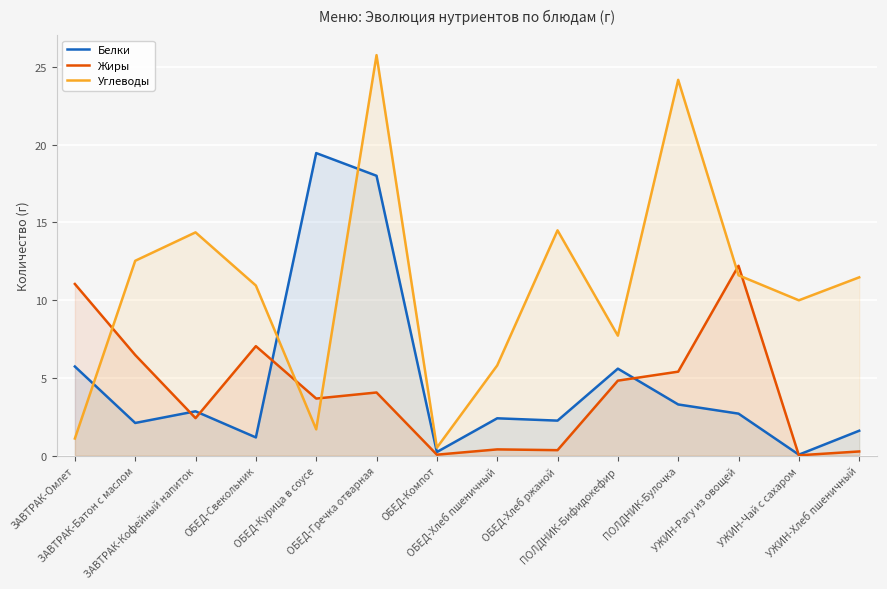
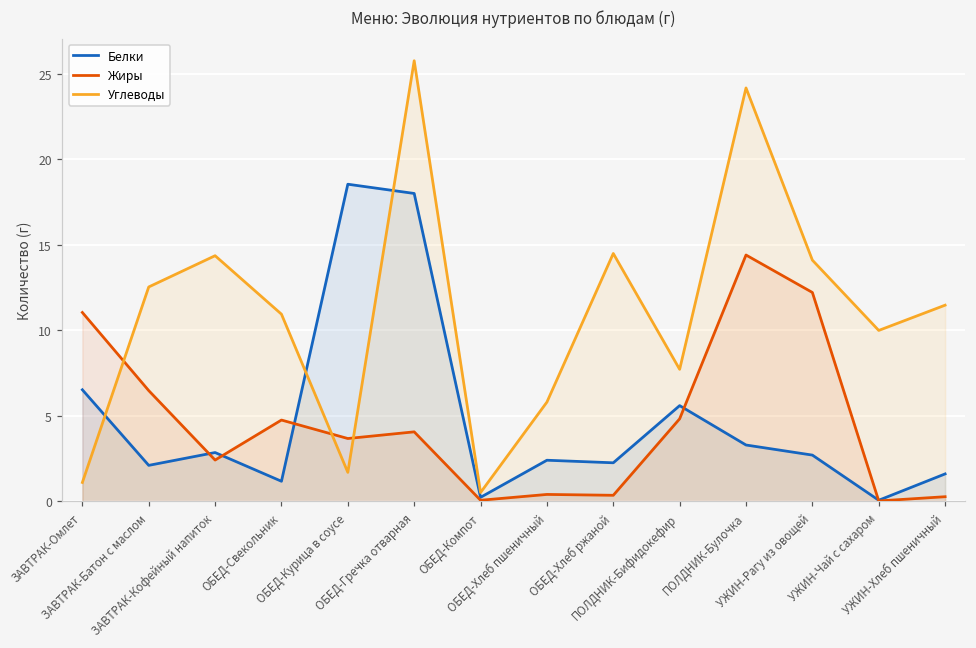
Белки, ЗАВТРАК-Омлет: 5.7 -> 6.5
Жиры, ОБЕД-Свекольник: 7.0 -> 4.8
Белки, ОБЕД-Курица в соусе: 19.5 -> 18.5
Жиры, ПОЛДНИК-Булочка: 5.4 -> 14.4
Углеводы, УЖИН-Рагу из овощей: 11.6 -> 14.1
